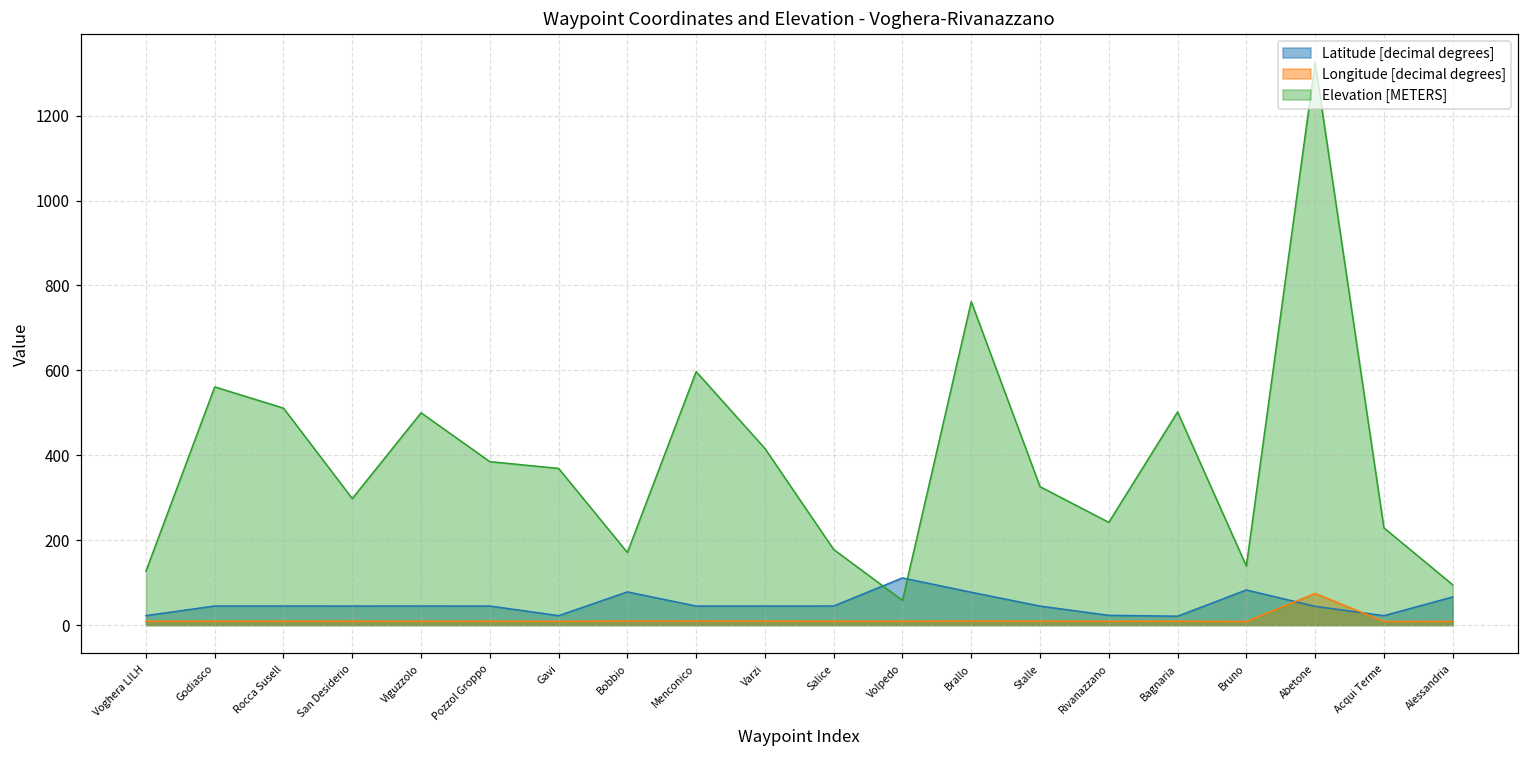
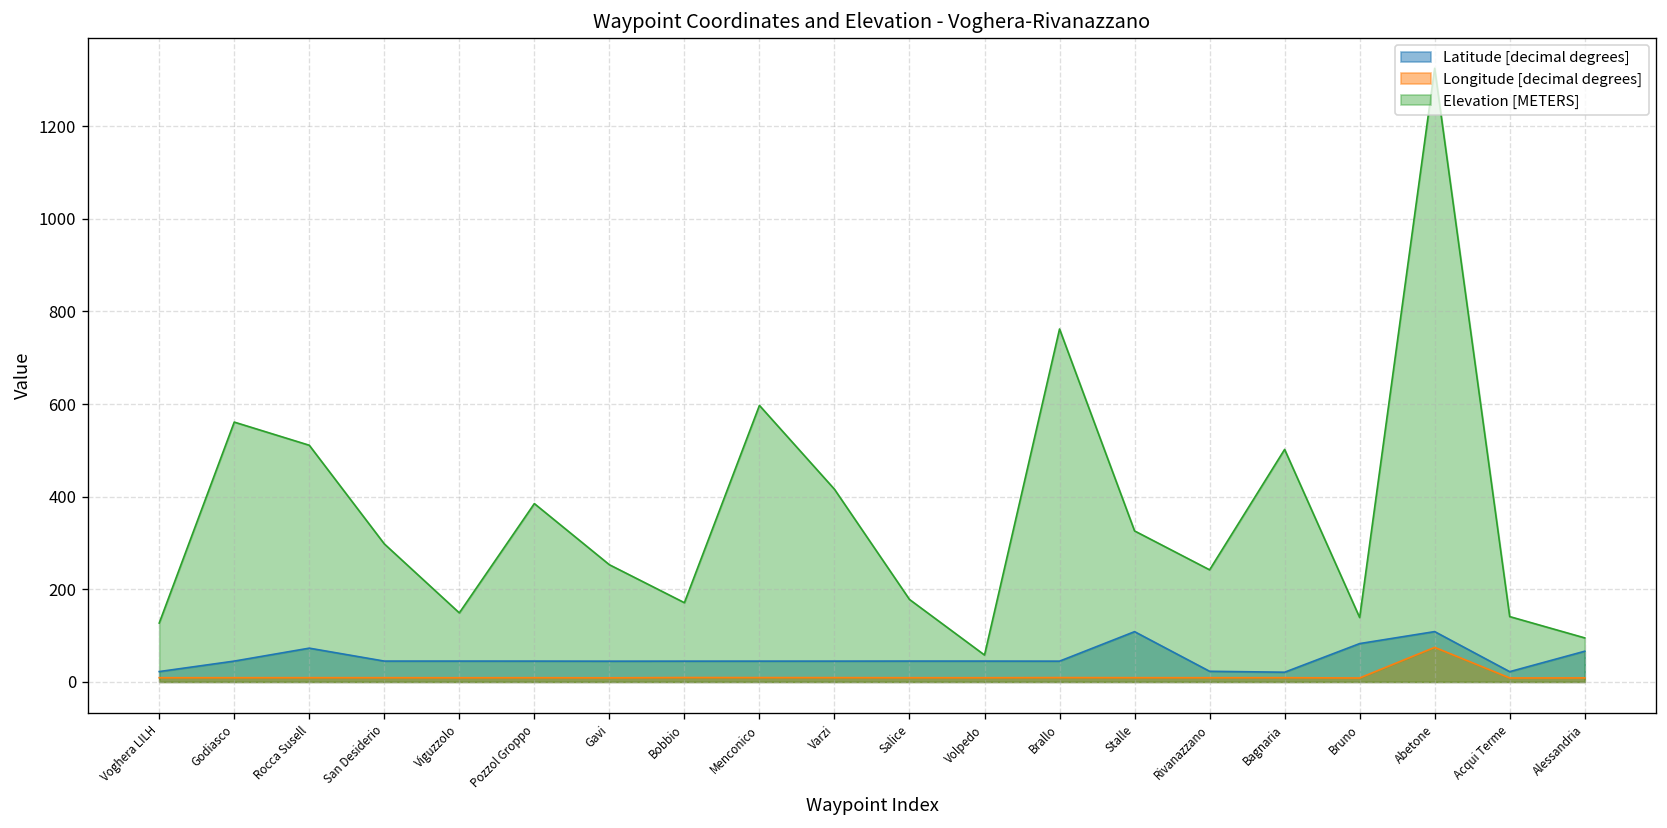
Latitude [decimal degrees], Rocca Susell: 40 -> 70
Elevation [METERS], Viguzzolo: 500 -> 150
Latitude [decimal degrees], Gavi: 20 -> 40
Elevation [METERS], Gavi: 370 -> 250
Latitude [decimal degrees], Bobbio: 80 -> 40
Latitude [decimal degrees], Volpedo: 110 -> 40
Latitude [decimal degrees], Brallo: 80 -> 40
Latitude [decimal degrees], Stalle: 40 -> 110
Latitude [decimal degrees], Abetone: 40 -> 110
Elevation [METERS], Acqui Terme: 230 -> 140
